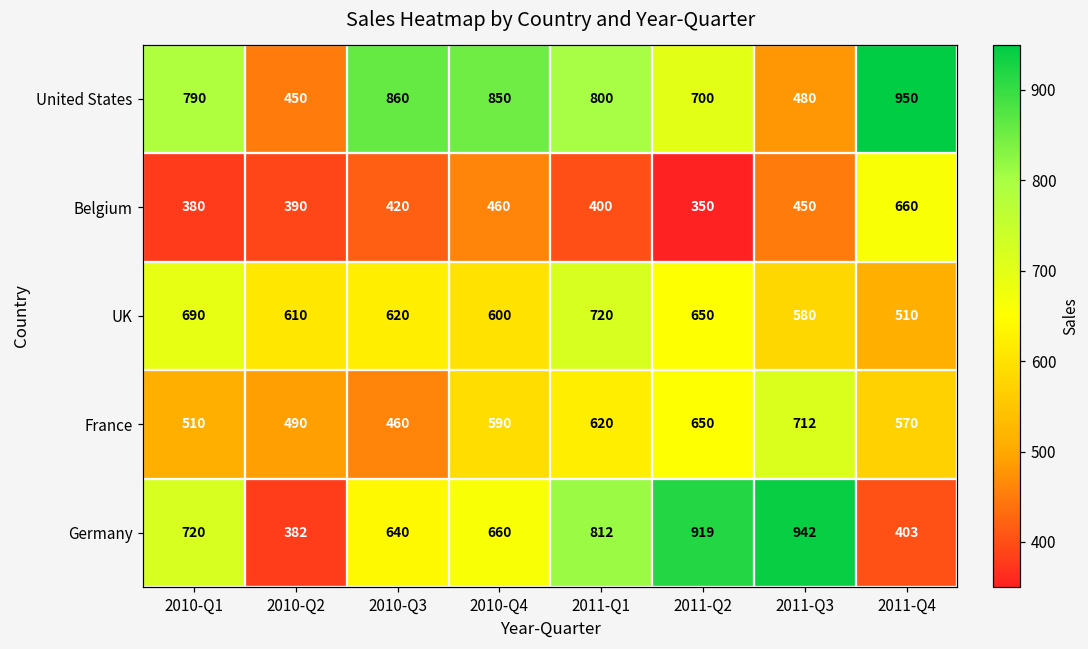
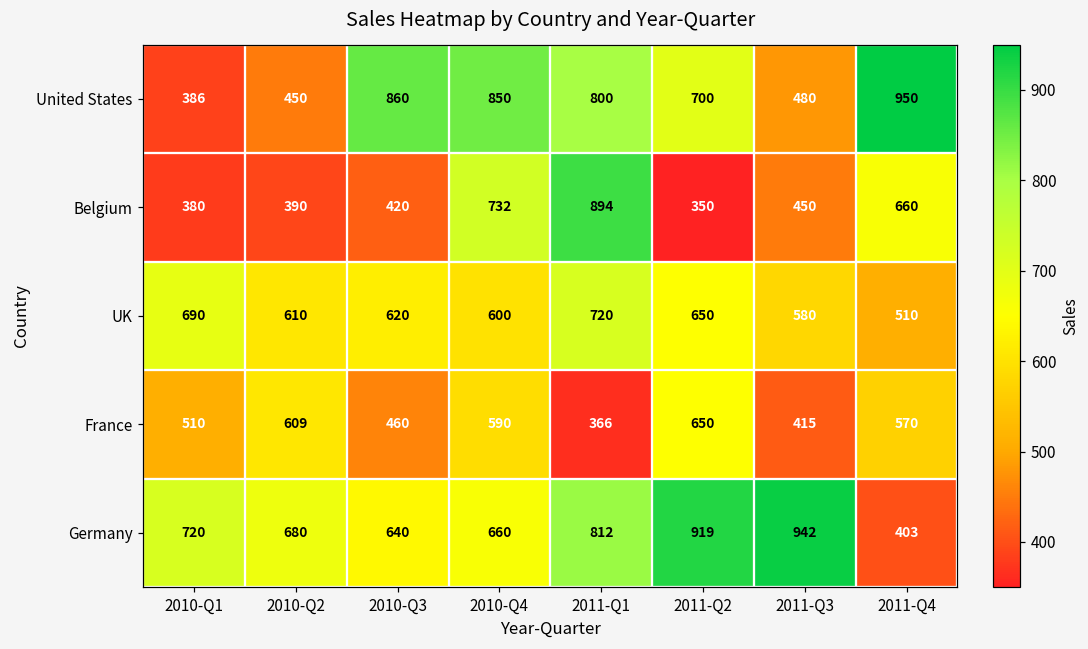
United States, 2010-Q1: 790 -> 386
Belgium, 2010-Q4: 460 -> 732
Belgium, 2011-Q1: 400 -> 894
France, 2010-Q2: 490 -> 609
France, 2011-Q1: 620 -> 366
France, 2011-Q3: 712 -> 415
Germany, 2010-Q2: 382 -> 680
